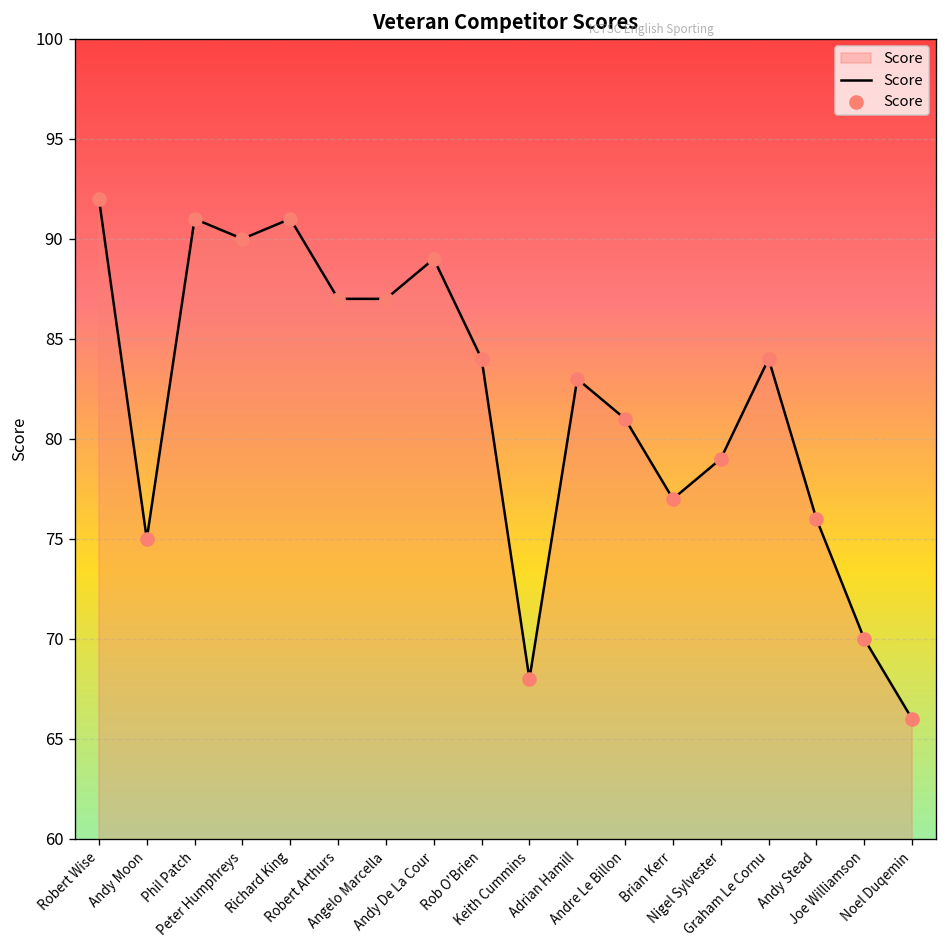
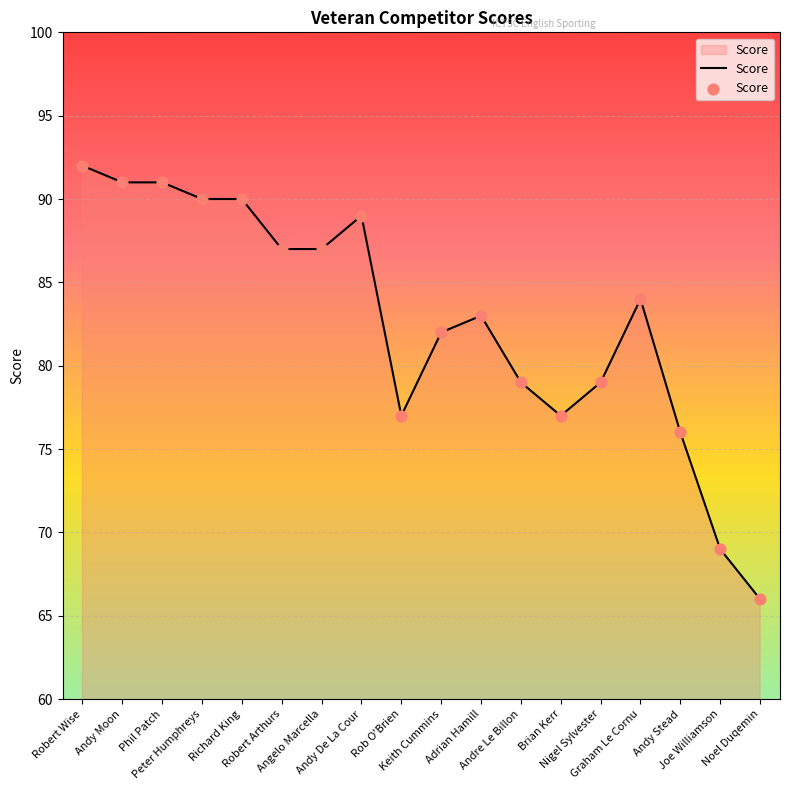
Andy Moon: 75 -> 91
Richard King: 91 -> 90
Rob O'Brien: 84 -> 77
Keith Cummins: 68 -> 82
Andre Le Billon: 81 -> 79
Joe Williamson: 70 -> 69
